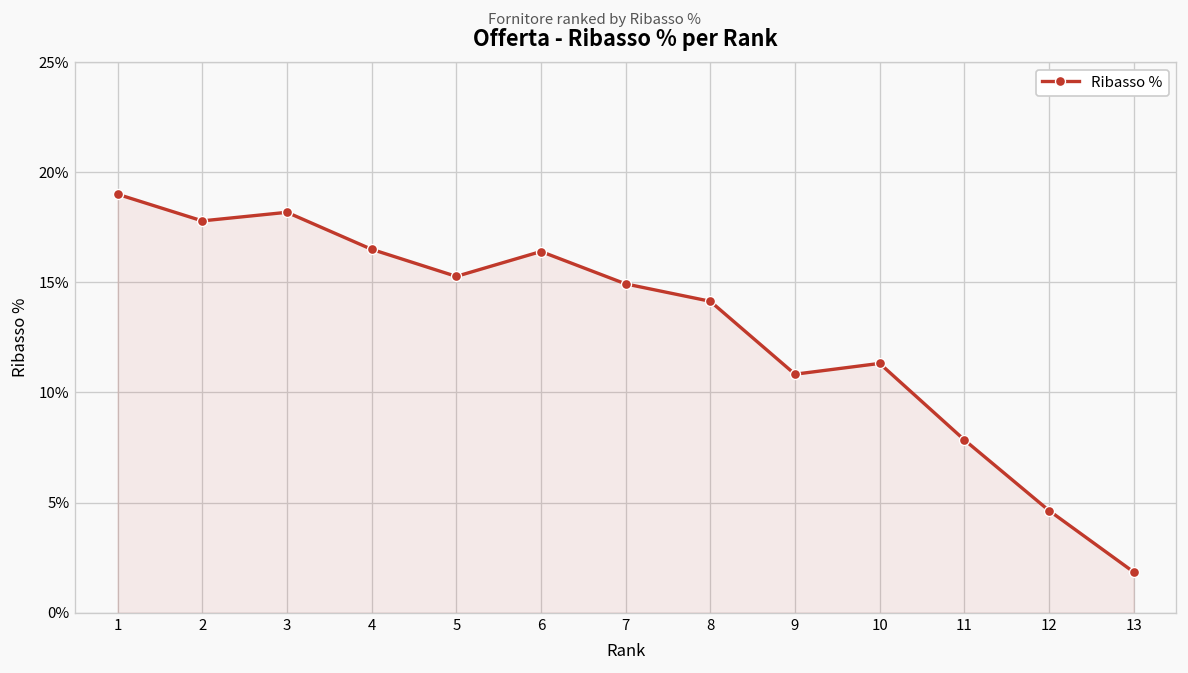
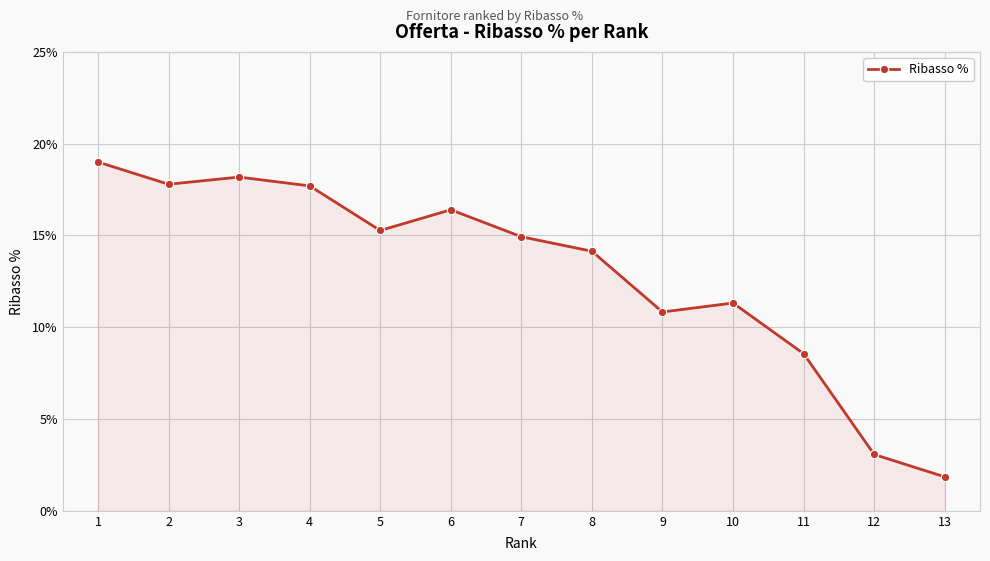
4: 16.5% -> 17.7%
11: 7.9% -> 8.6%
12: 4.6% -> 3.1%
